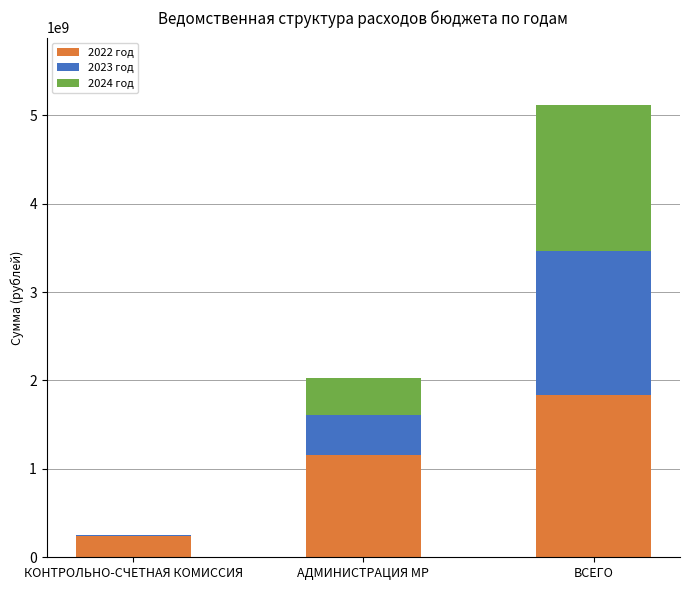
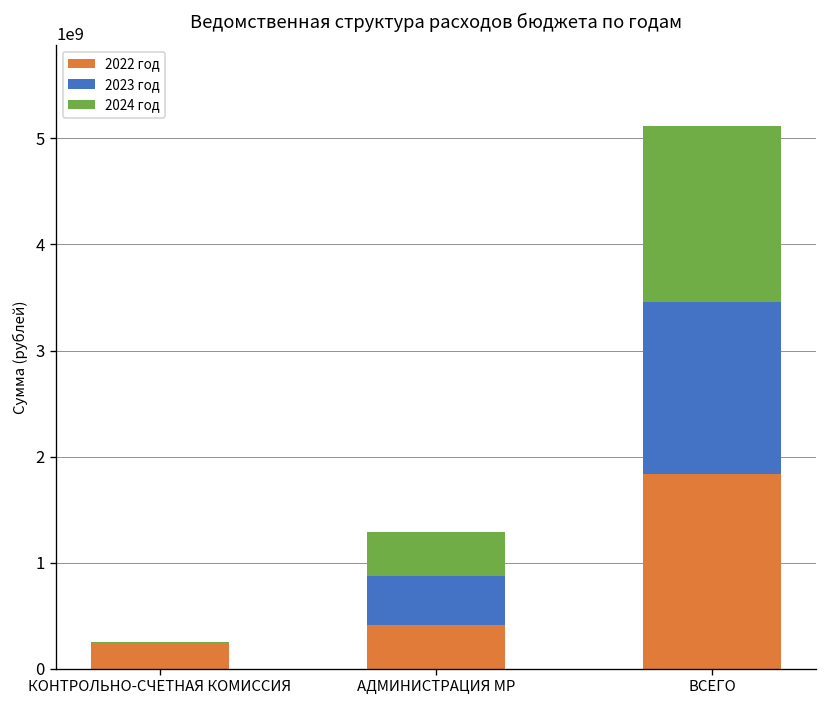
2022 год, АДМИНИСТРАЦИЯ МР: 1200000000 -> 400000000
